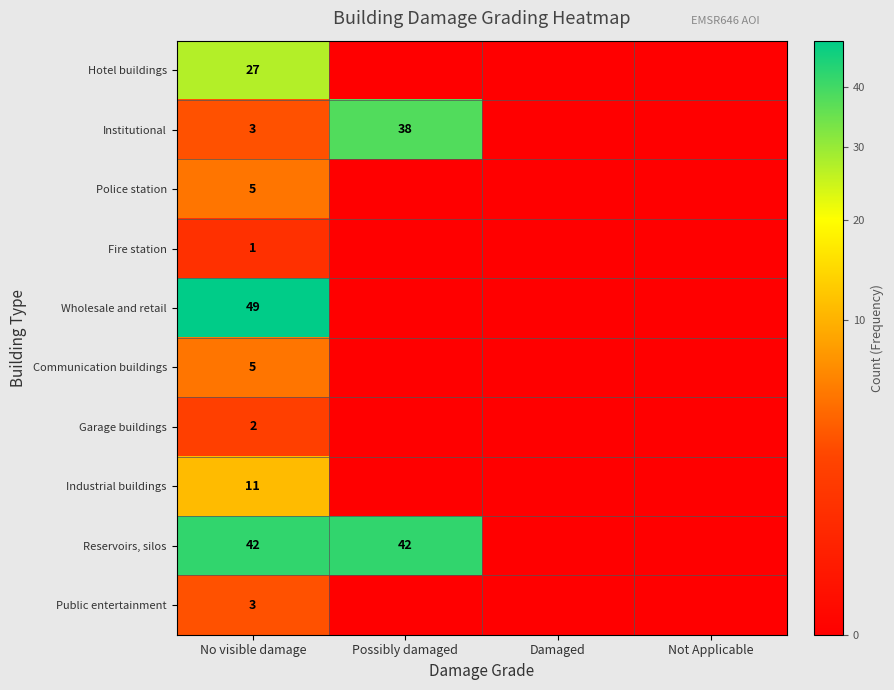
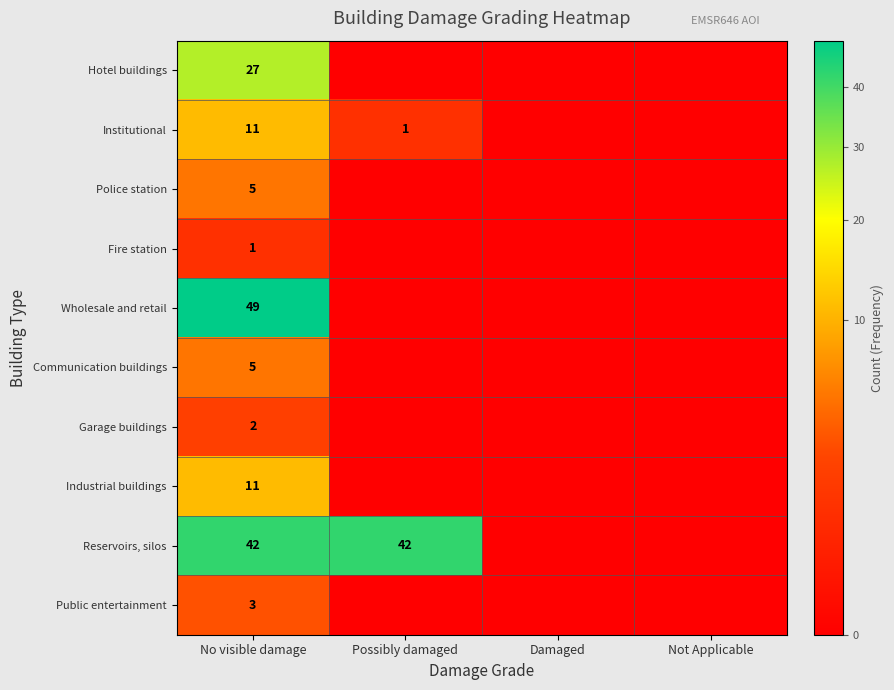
Institutional, No visible damage: 3 -> 11
Institutional, Possibly damaged: 38 -> 1
